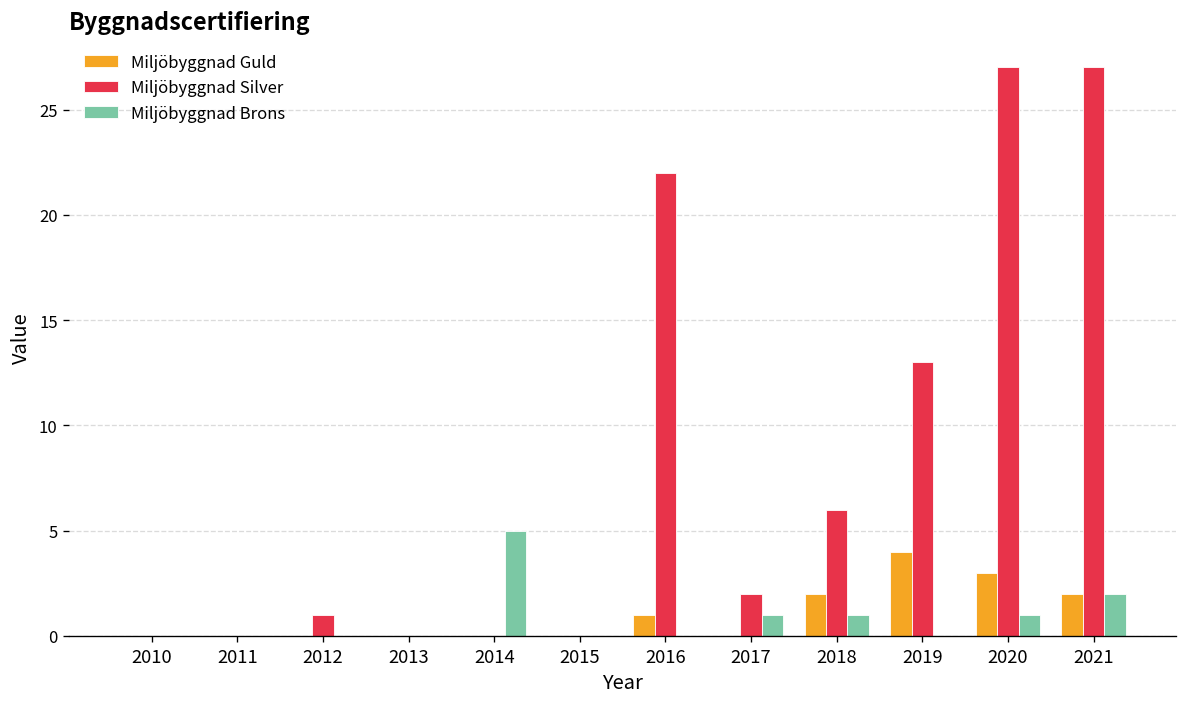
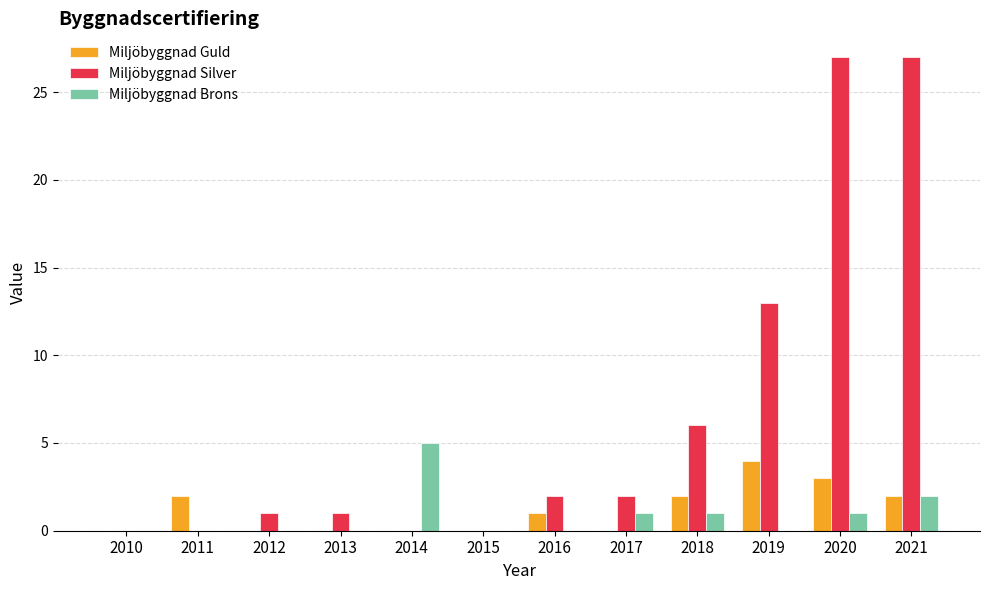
Miljöbyggnad Guld, 2011: 0 -> 2
Miljöbyggnad Silver, 2013: 0 -> 1
Miljöbyggnad Silver, 2016: 22 -> 2
